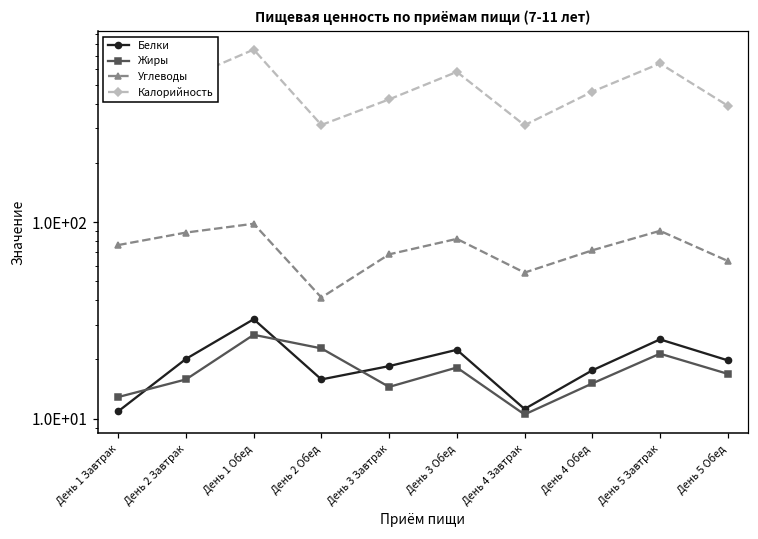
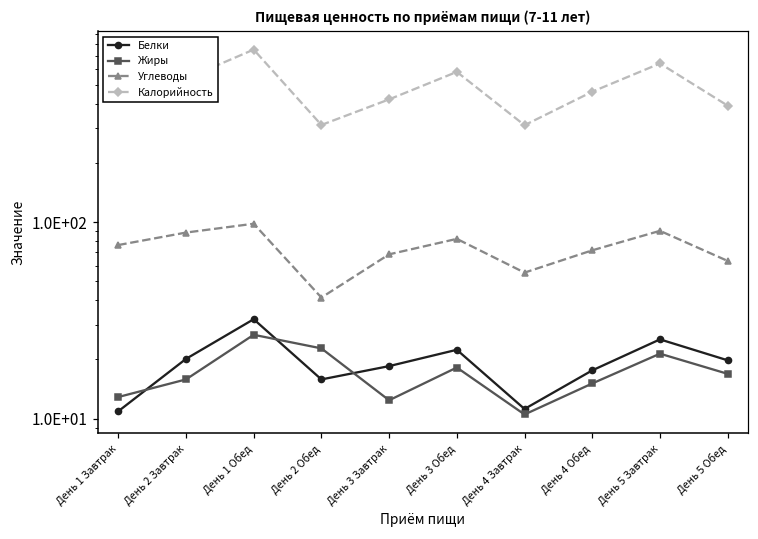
Жиры, День 3 Завтрак: 15 -> 12
